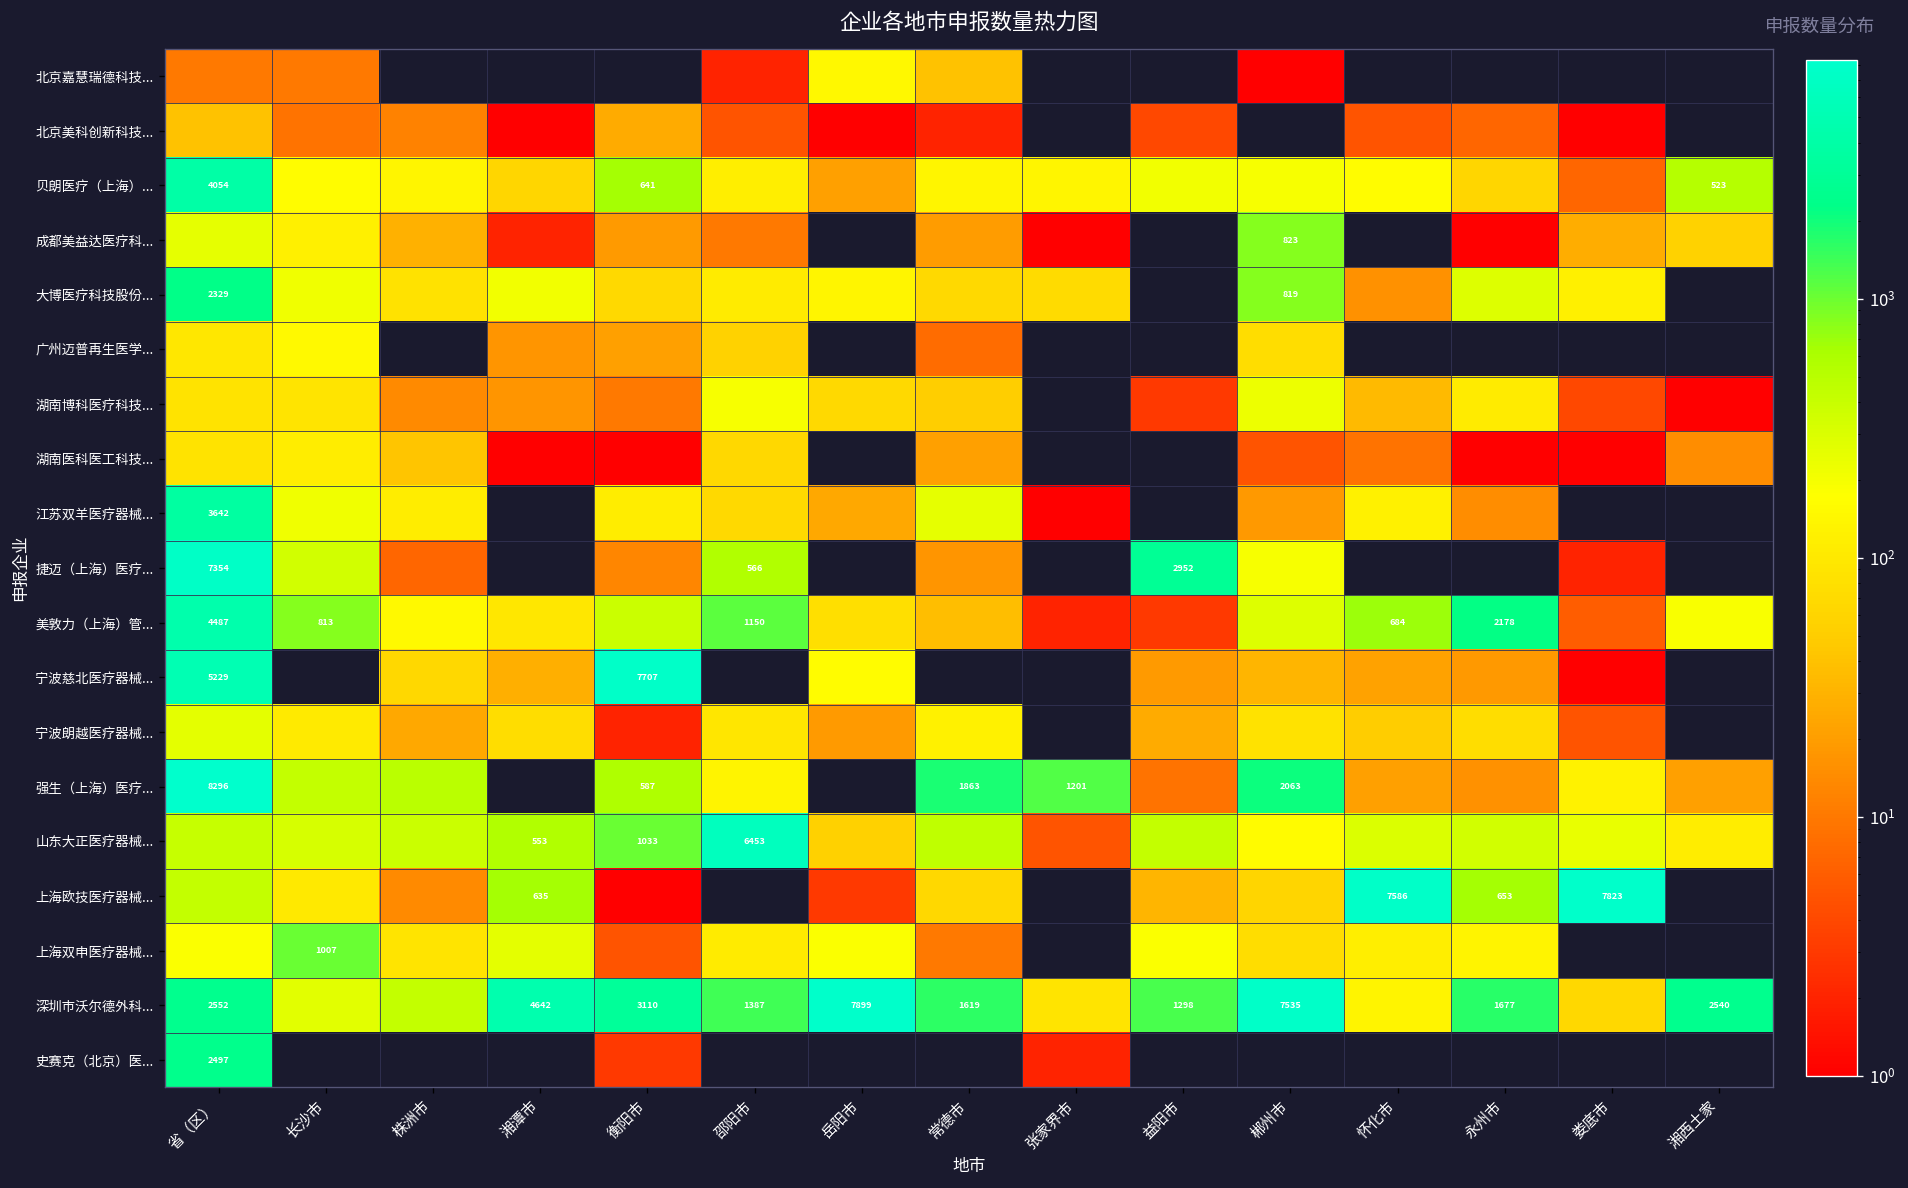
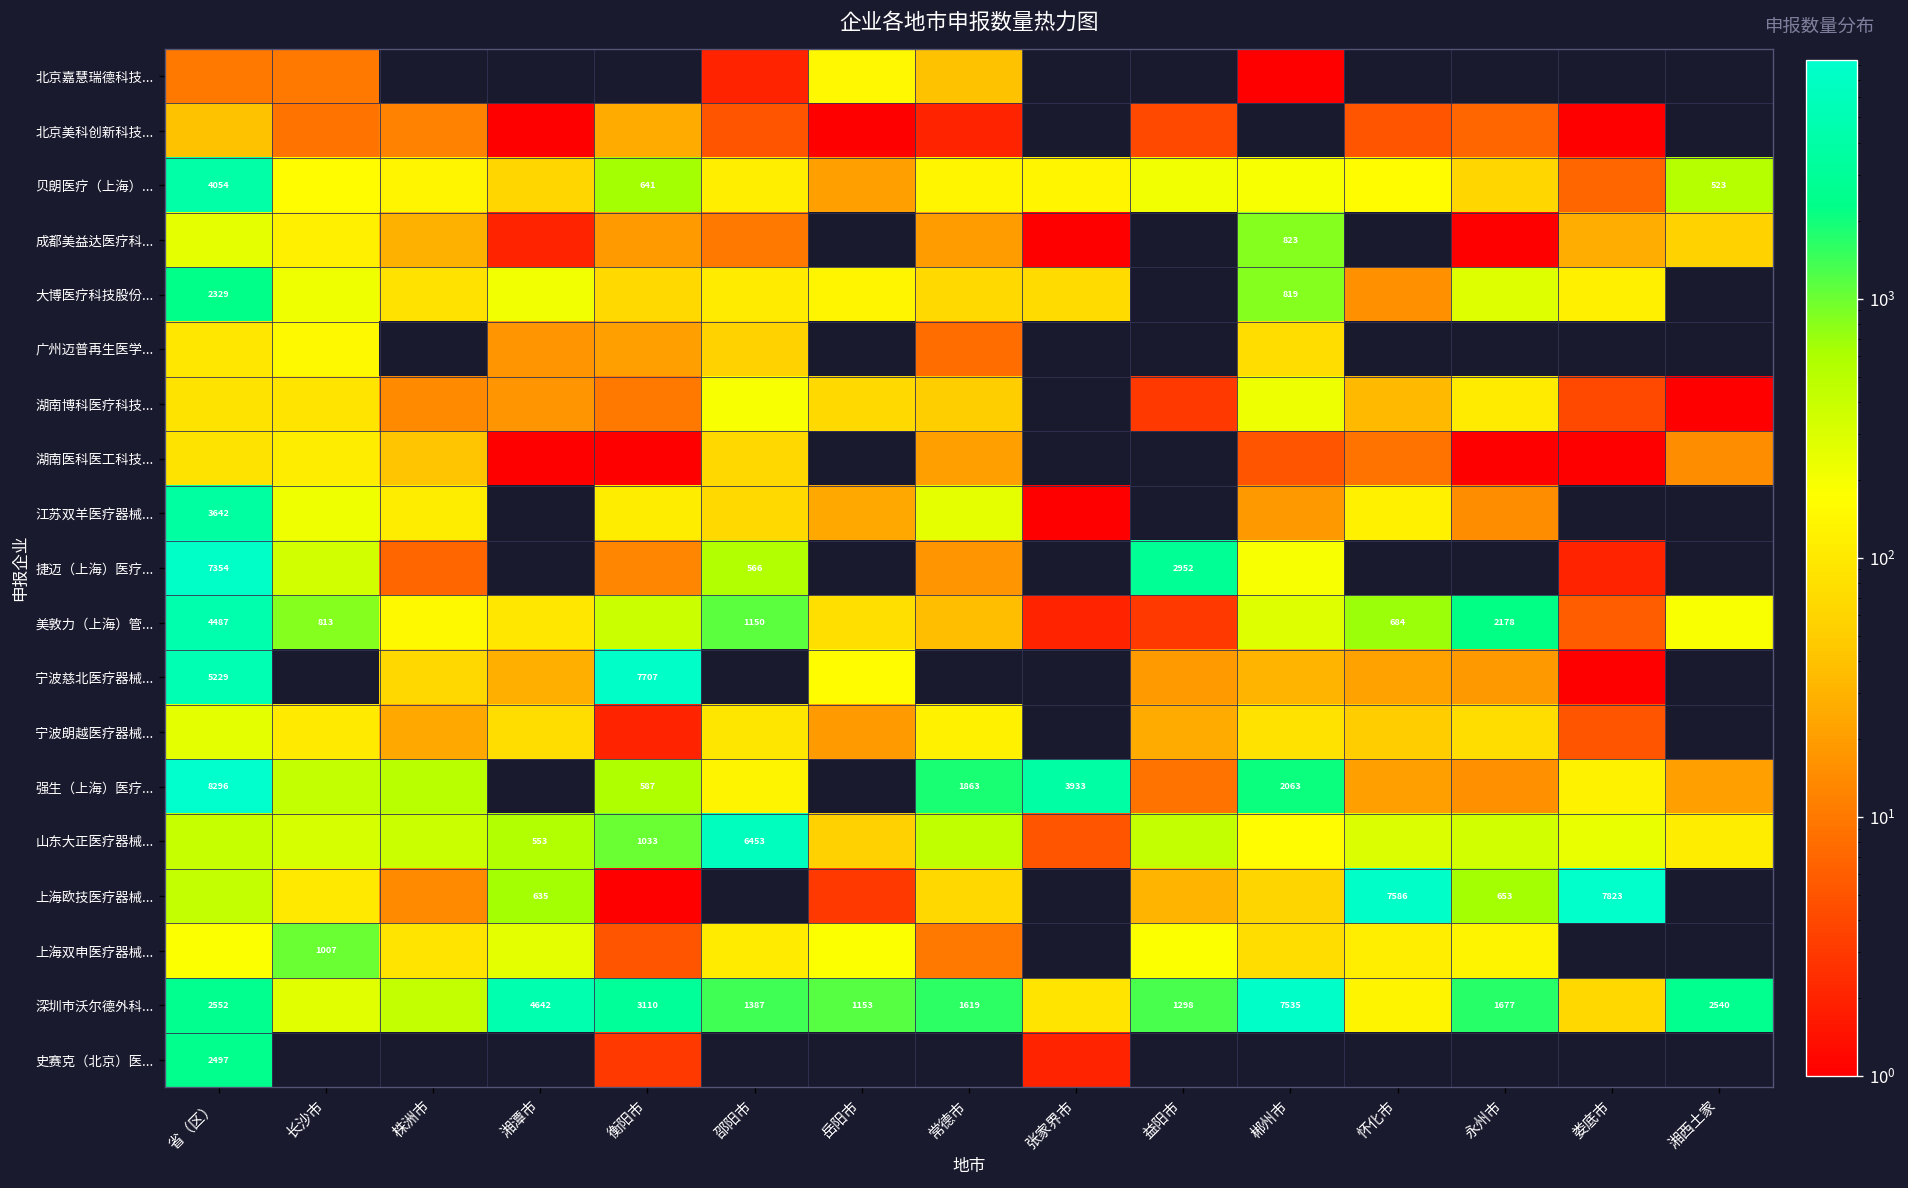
强生（上海）医疗..., 张家界市: 1201 -> 3933
深圳市沃尔德外科..., 岳阳市: 7899 -> 1153
